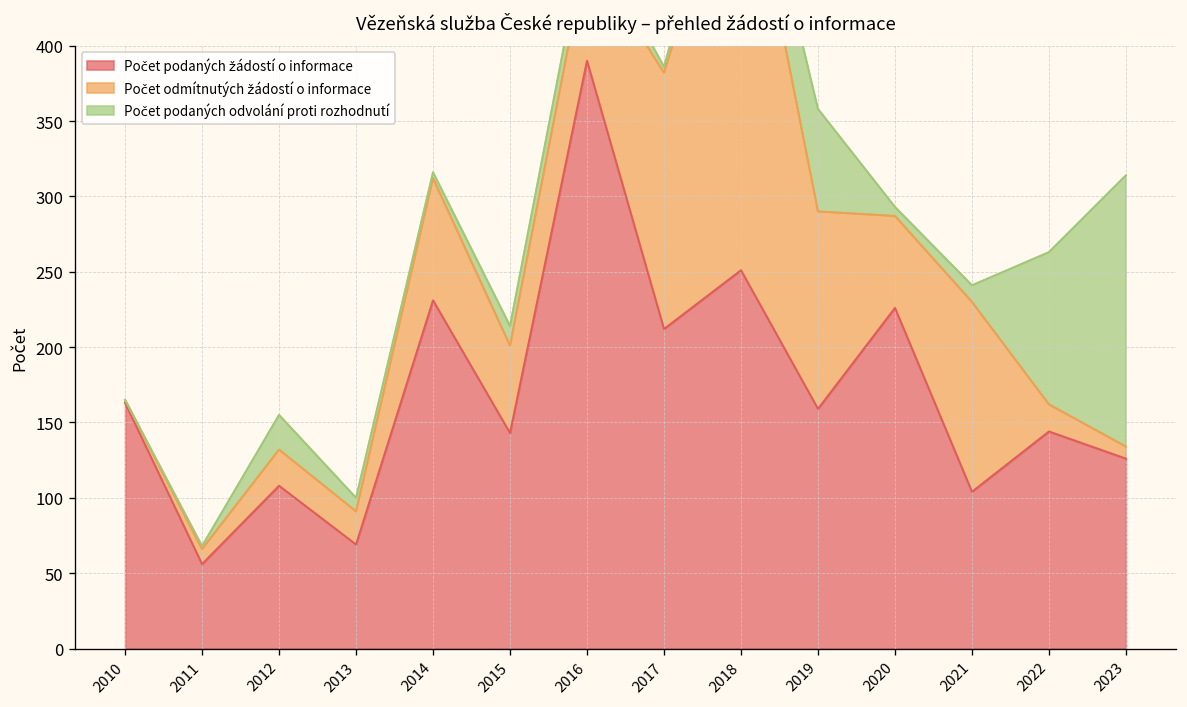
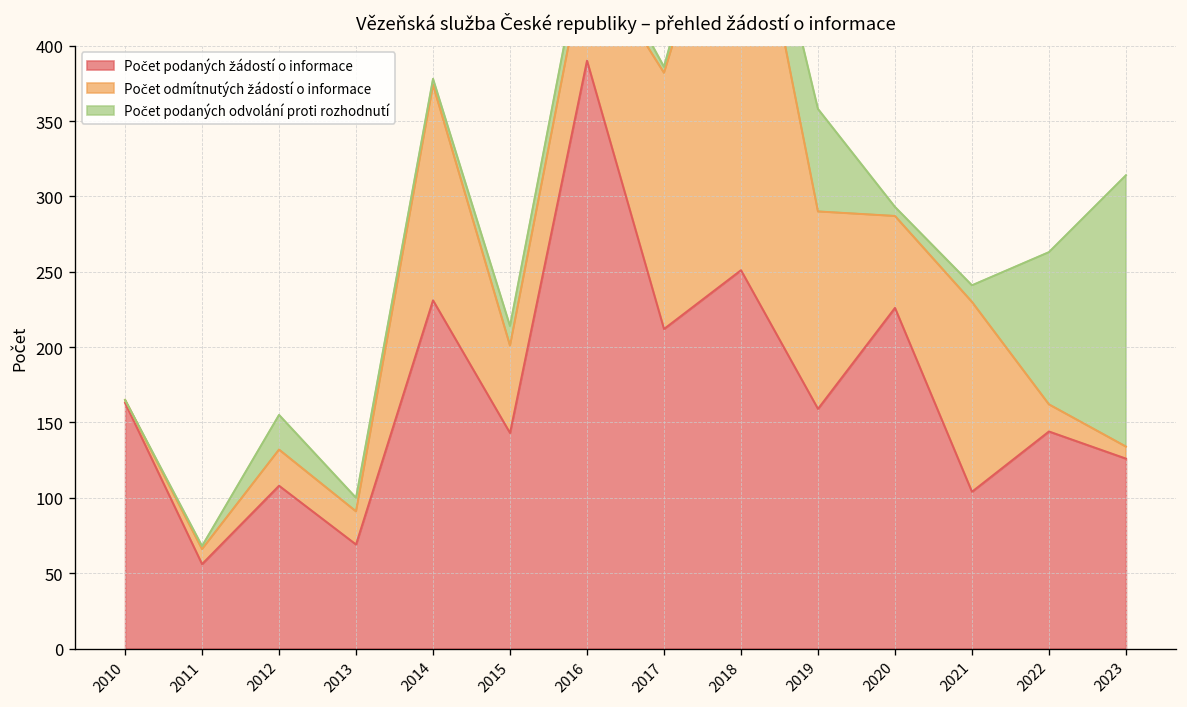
Počet odmítnutých žádostí o informace, 2014: 81 -> 143
